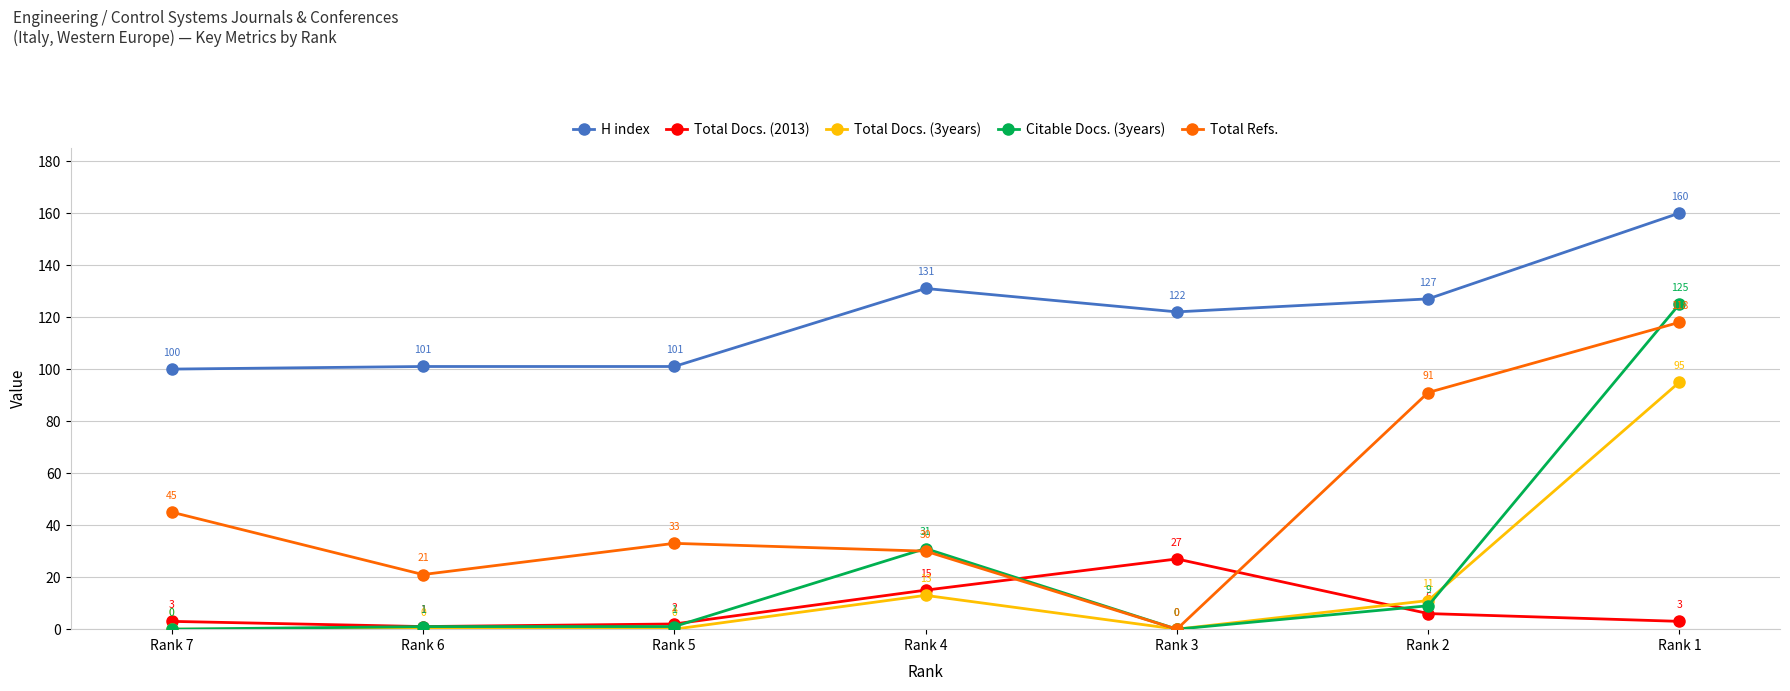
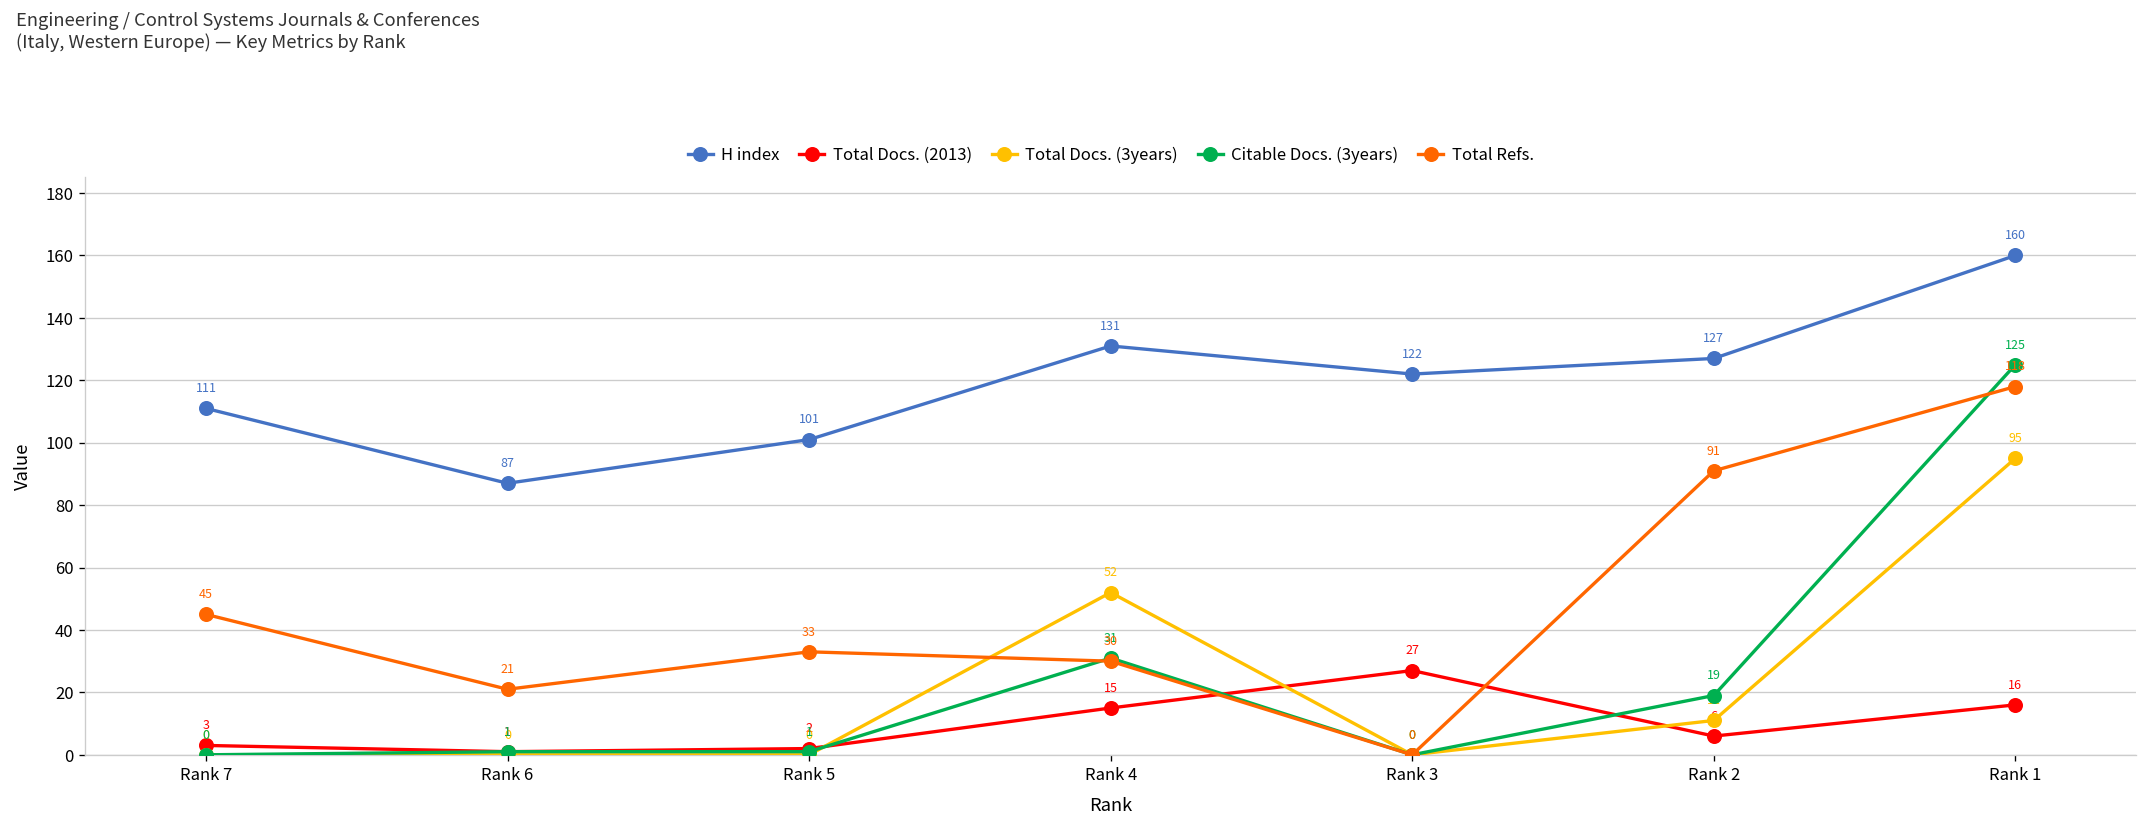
H index, Rank 7: 100 -> 111
H index, Rank 6: 101 -> 87
Total Docs. (3years), Rank 4: 13 -> 52
Citable Docs. (3years), Rank 2: 9 -> 19
Total Docs. (2013), Rank 1: 3 -> 16
